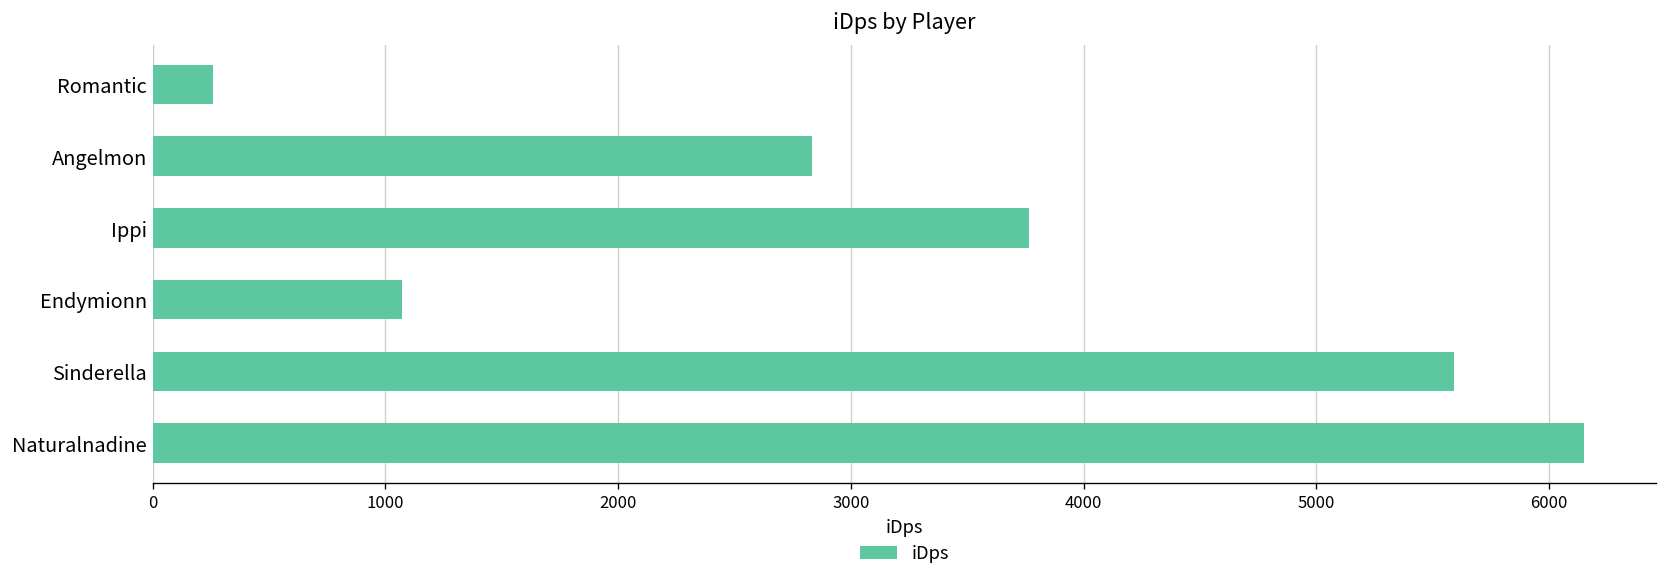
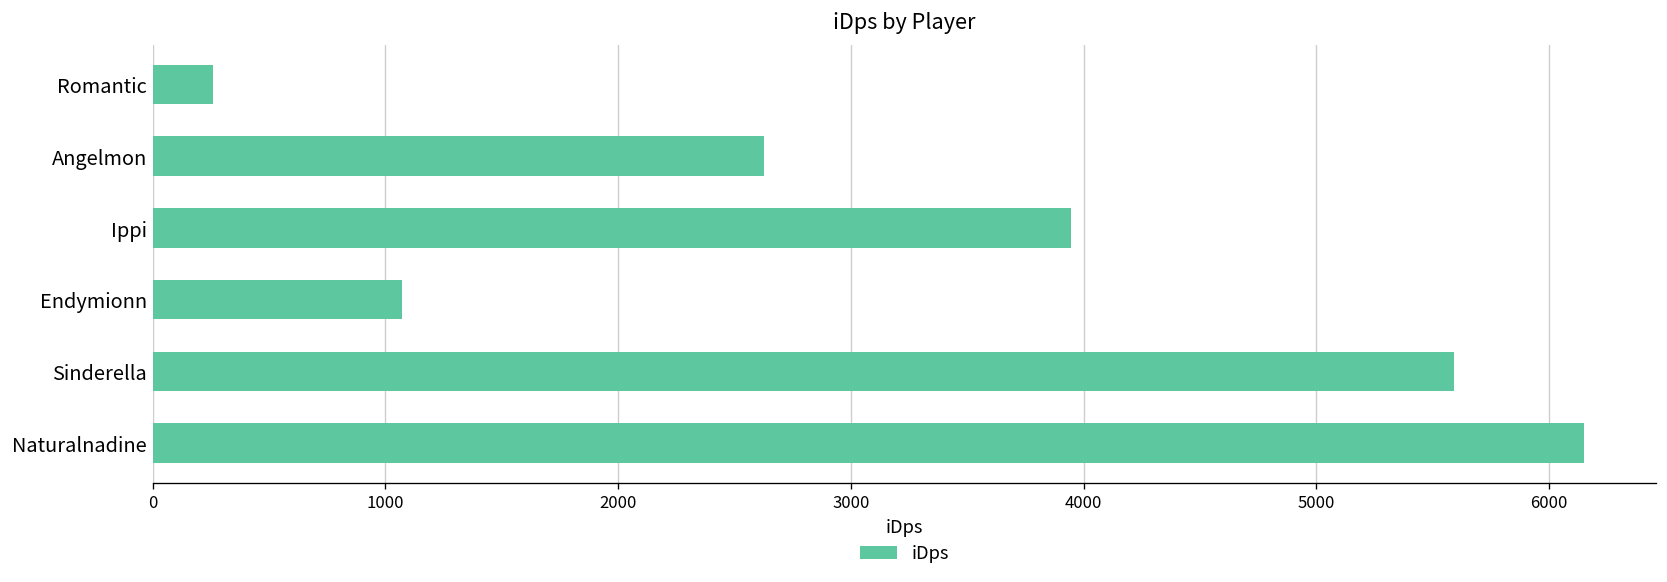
Angelmon: 2830 -> 2630
Ippi: 3770 -> 3950
